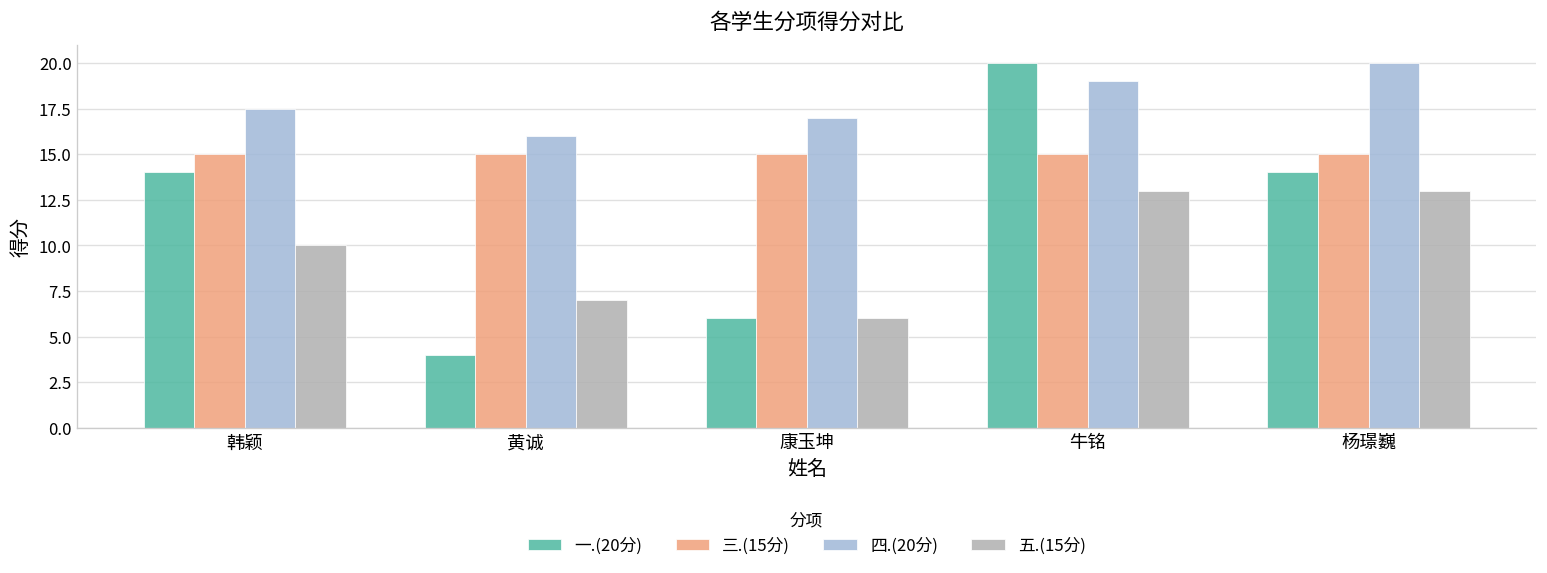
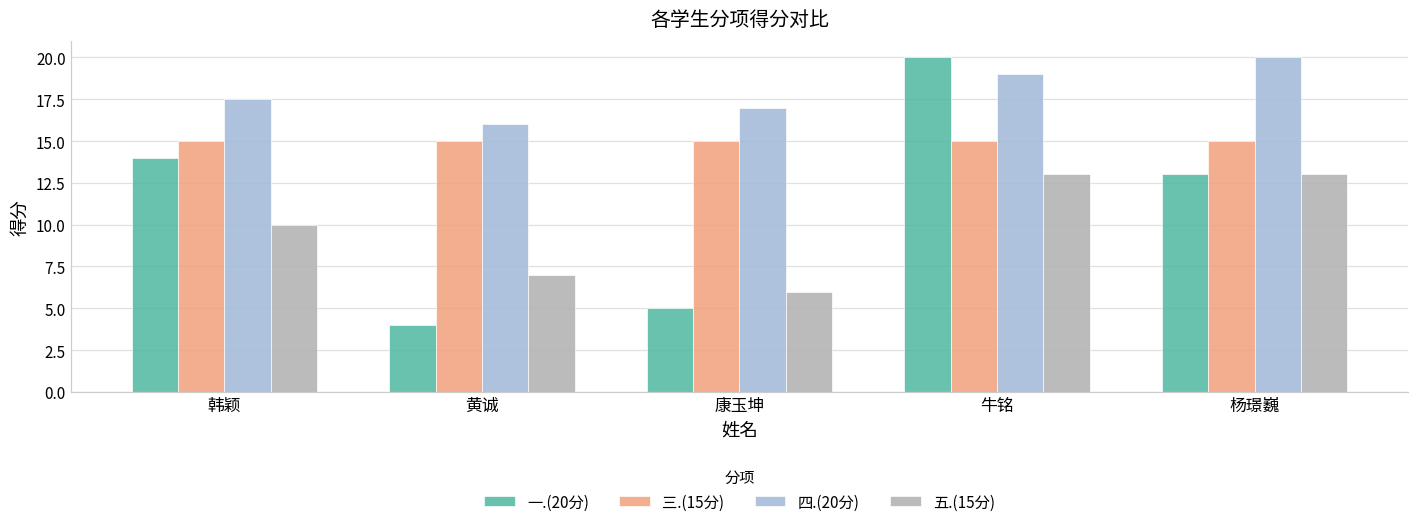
一.(20分), 康玉坤: 6 -> 5
一.(20分), 杨璟巍: 14 -> 13
